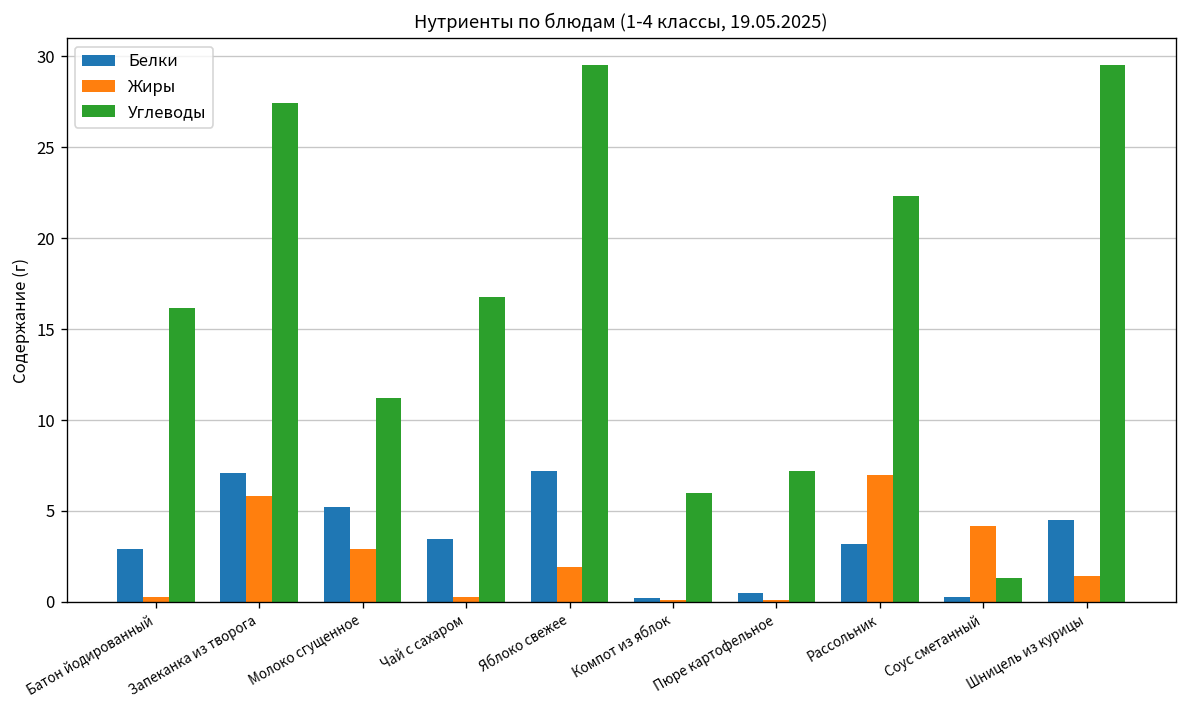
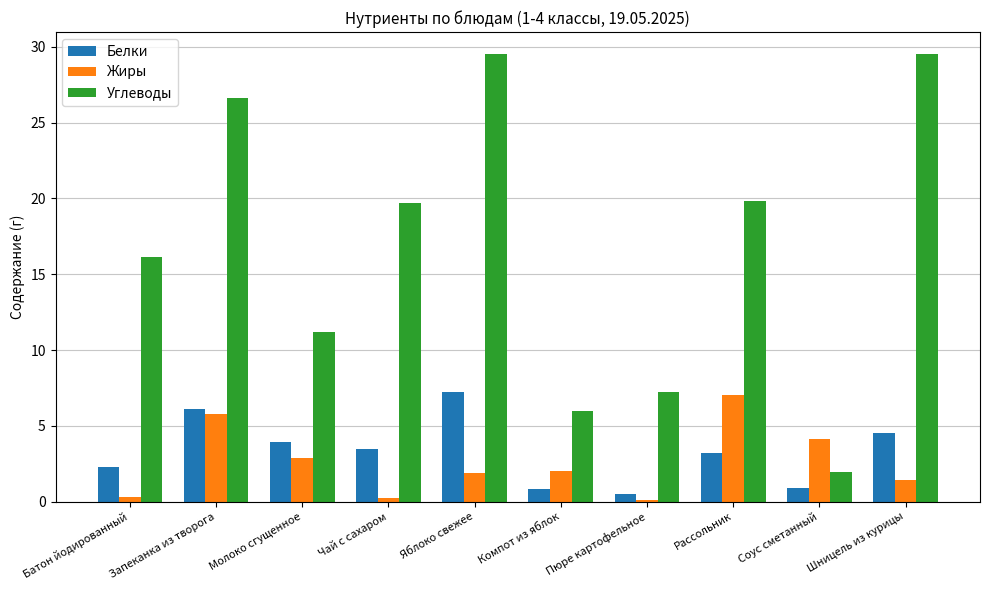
Белки, Батон йодированный: 2.9 -> 2.3
Белки, Запеканка из творога: 7.1 -> 6.1
Углеводы, Запеканка из творога: 27.4 -> 26.6
Белки, Молоко сгущенное: 5.2 -> 3.9
Углеводы, Чай с сахаром: 16.8 -> 19.7
Белки, Компот из яблок: 0.2 -> 0.8
Жиры, Компот из яблок: 0.1 -> 2.0
Углеводы, Рассольник: 22.3 -> 19.8
Белки, Соус сметанный: 0.3 -> 0.9
Углеводы, Соус сметанный: 1.3 -> 2.0
